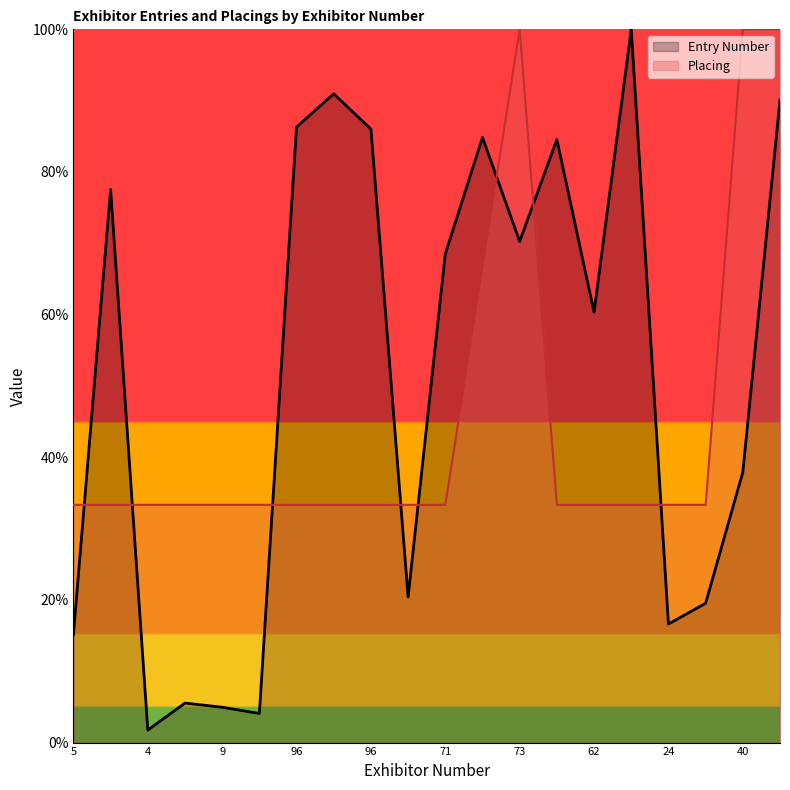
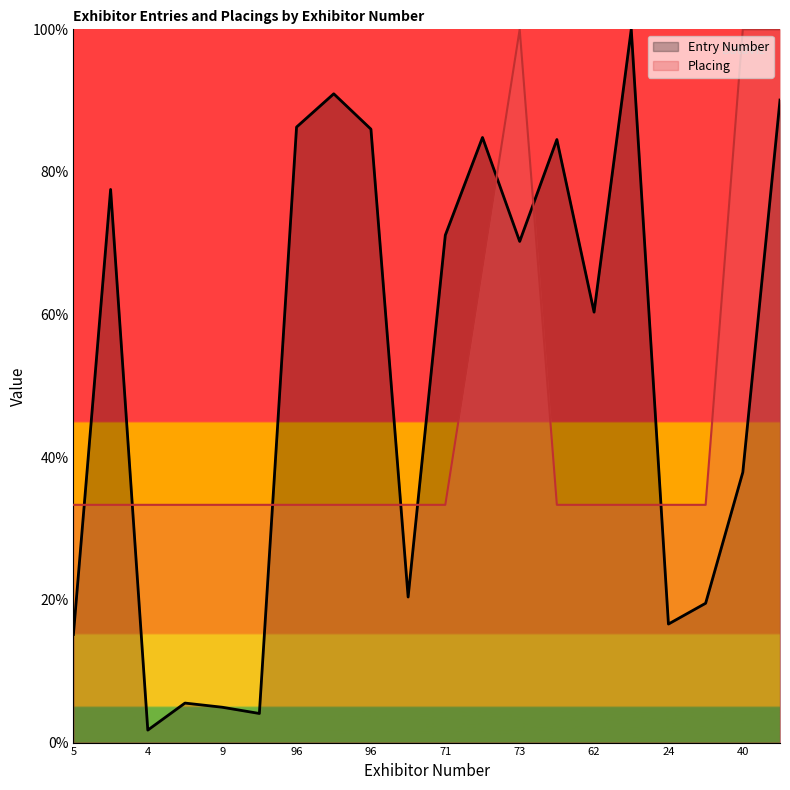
Entry Number, 71: 69% -> 71%
